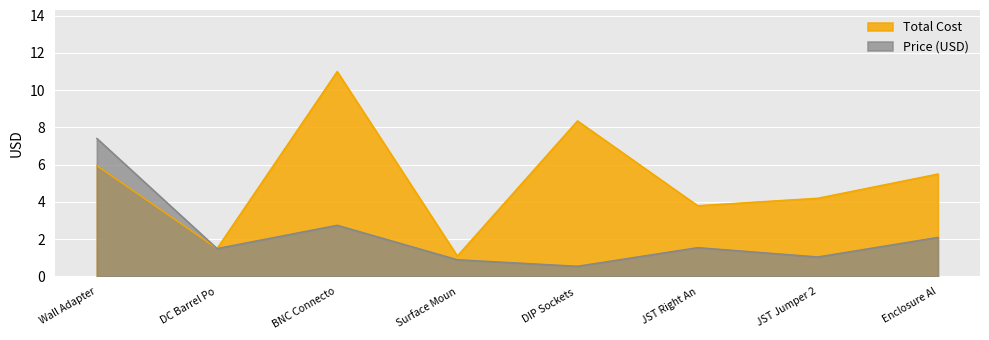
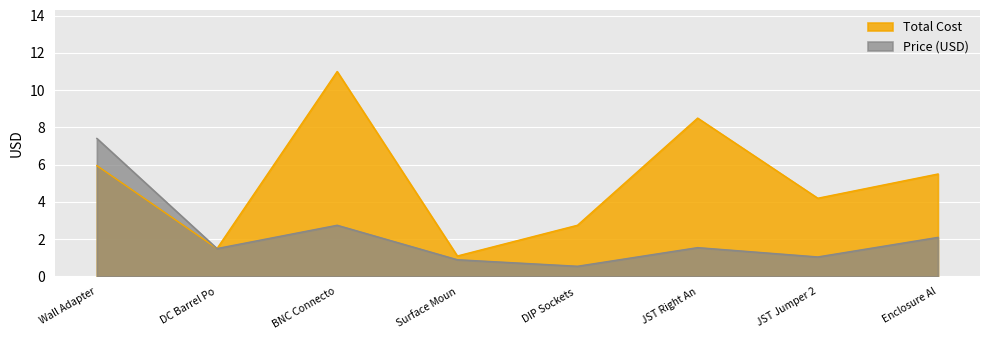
Total Cost, DIP Sockets: 8.4 -> 2.8
Total Cost, JST Right An: 3.8 -> 8.5
